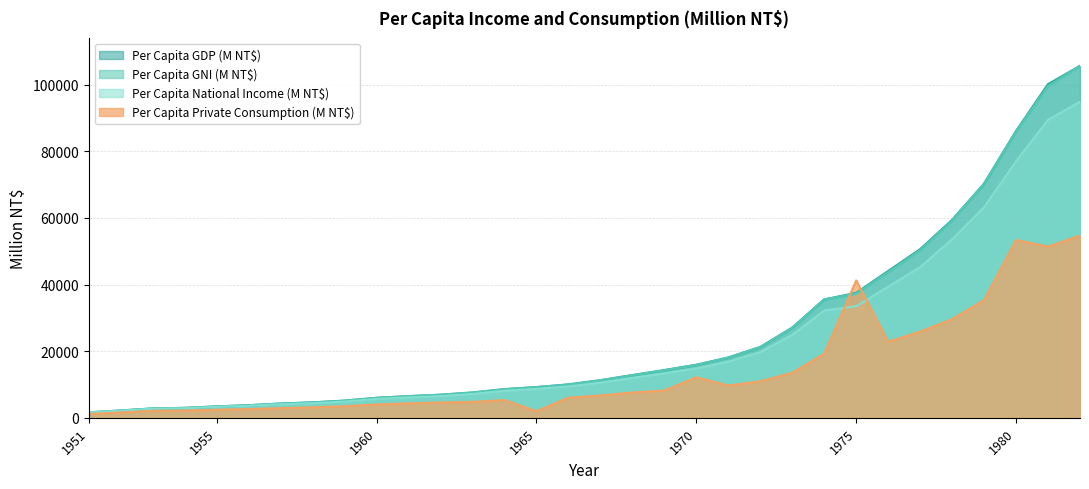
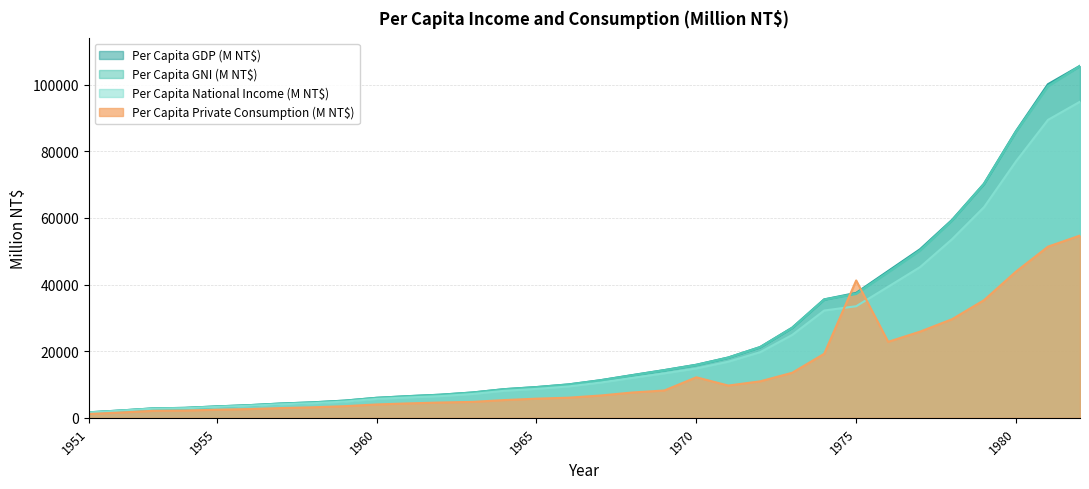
Per Capita Private Consumption (M NT$), 1965: 2000 -> 6000
Per Capita Private Consumption (M NT$), 1980: 53000 -> 44000
